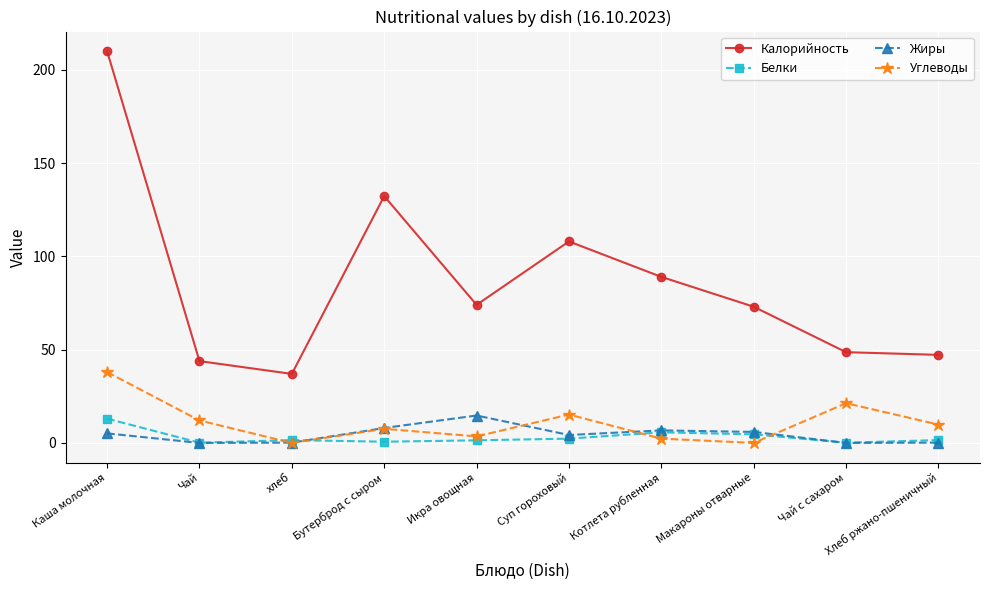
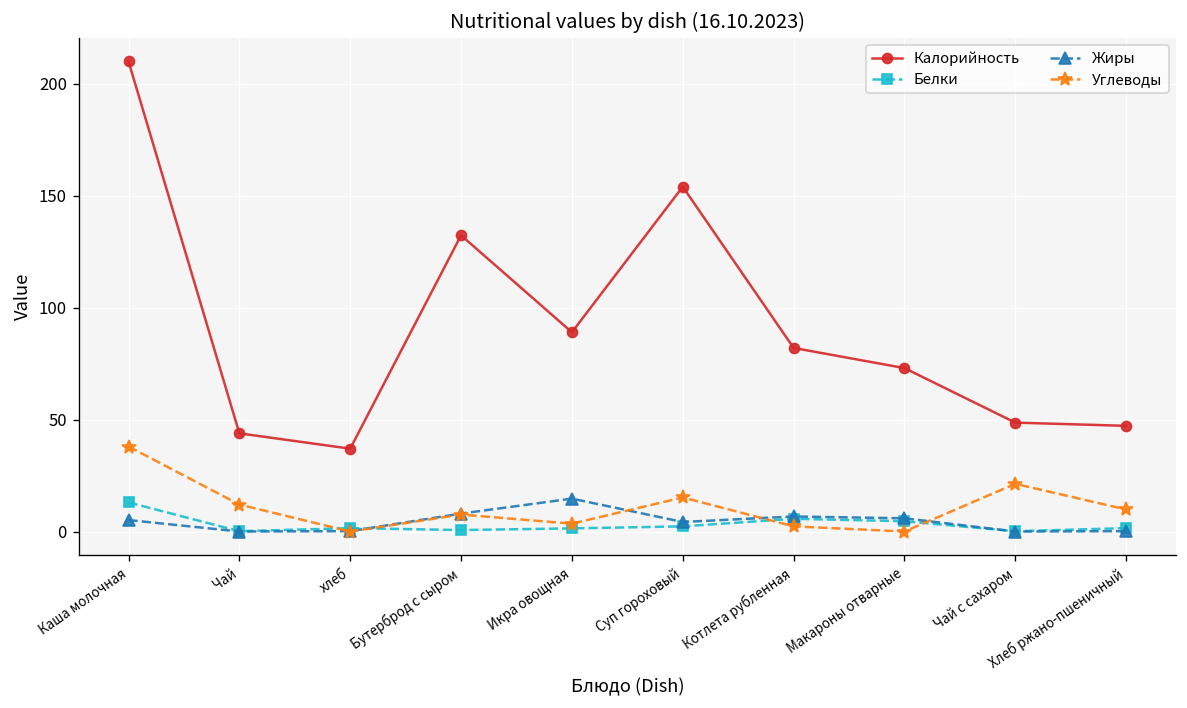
Калорийность, Икра овощная: 74 -> 89
Калорийность, Суп гороховый: 108 -> 154
Калорийность, Котлета рубленная: 89 -> 82
